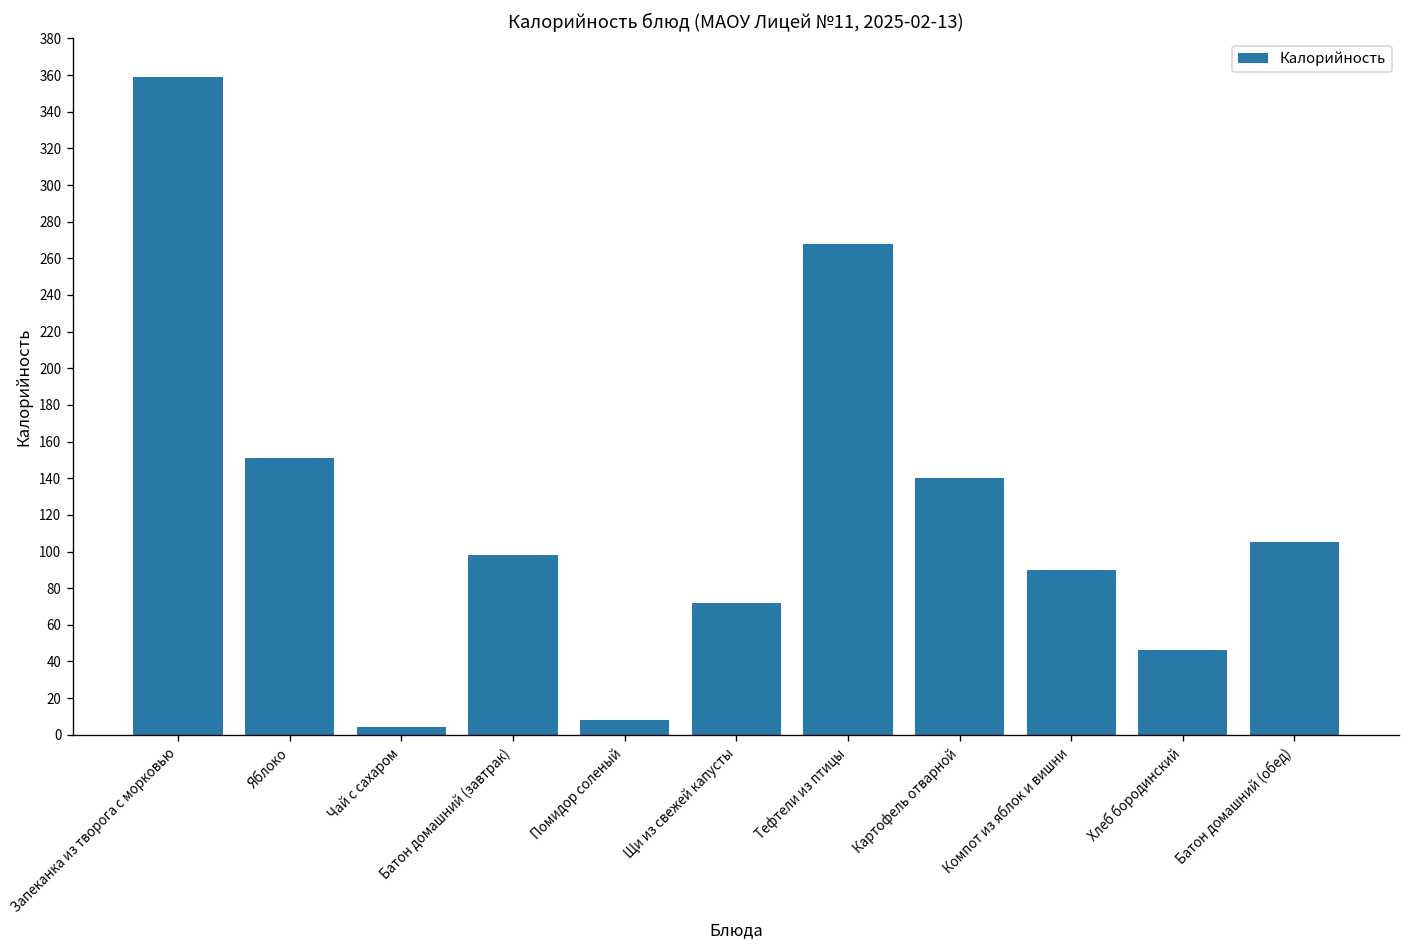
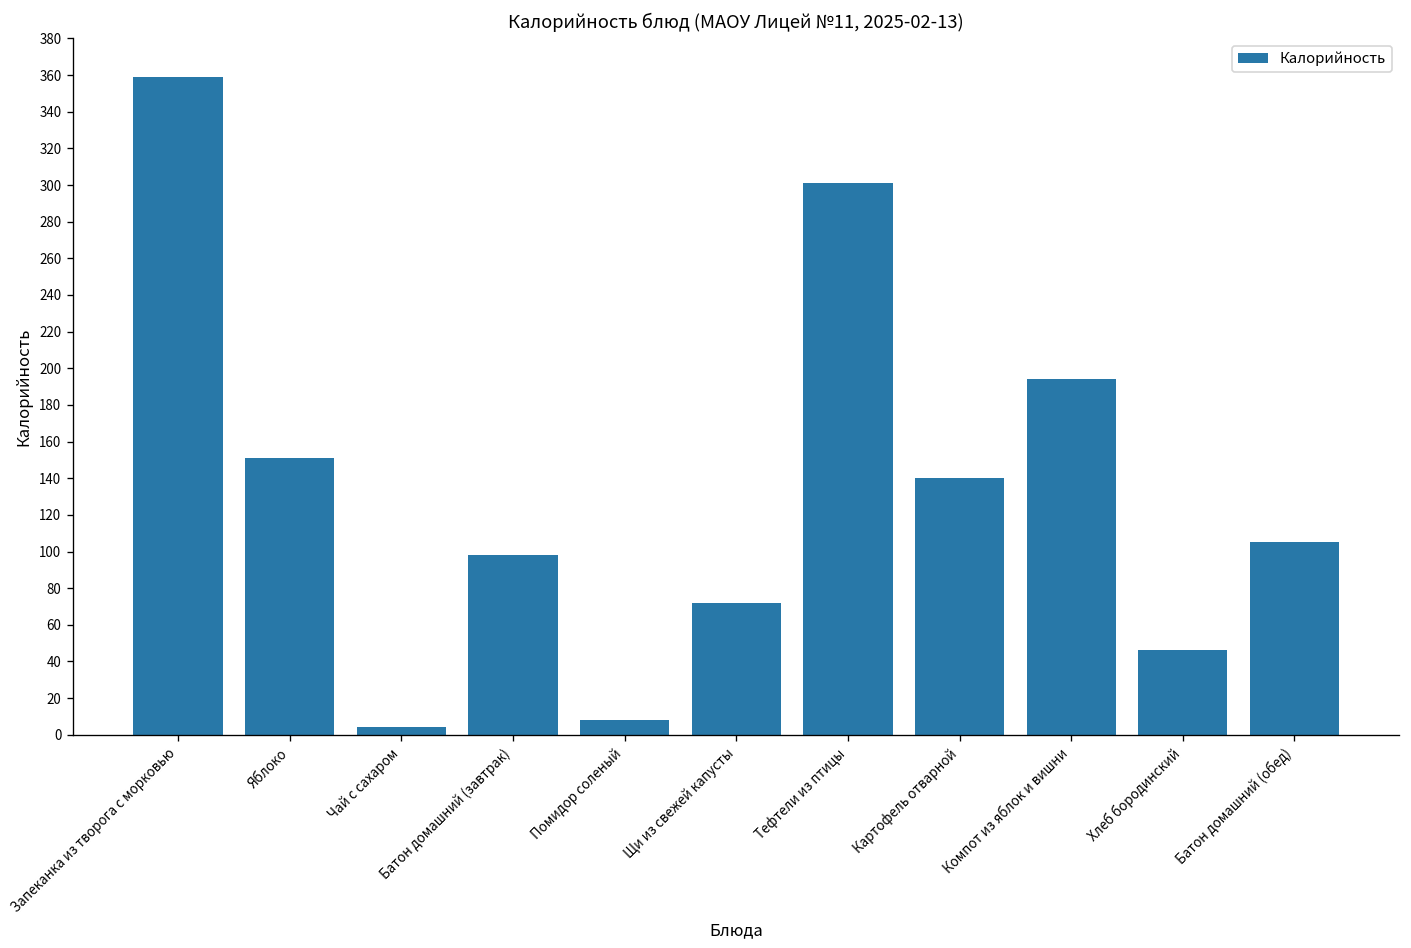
Тефтели из птицы: 268 -> 301
Компот из яблок и вишни: 90 -> 194
